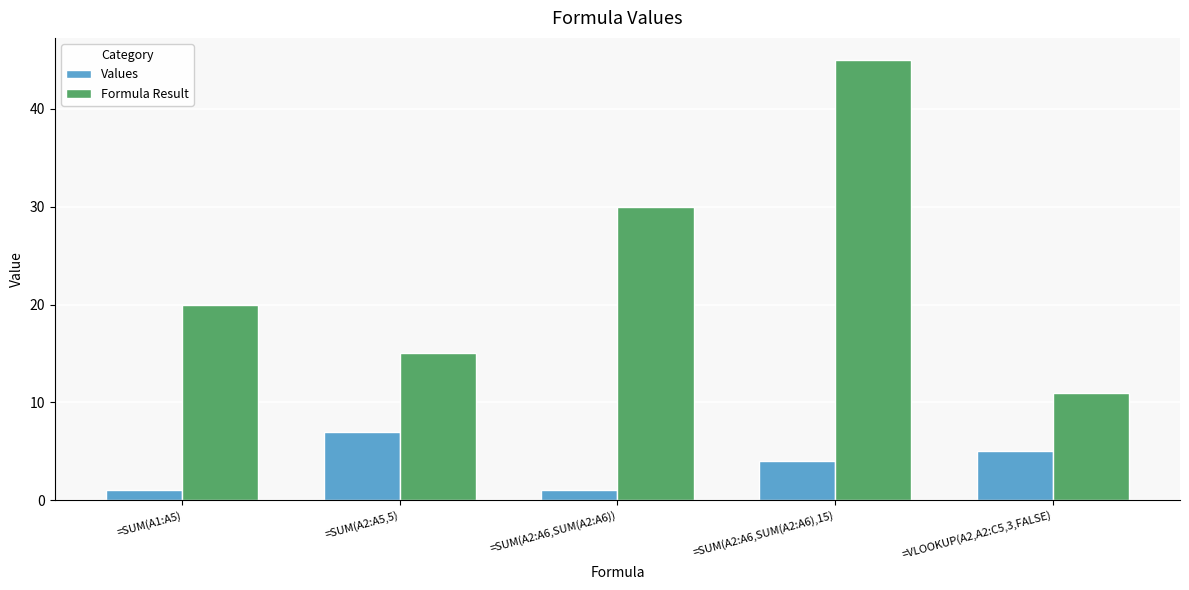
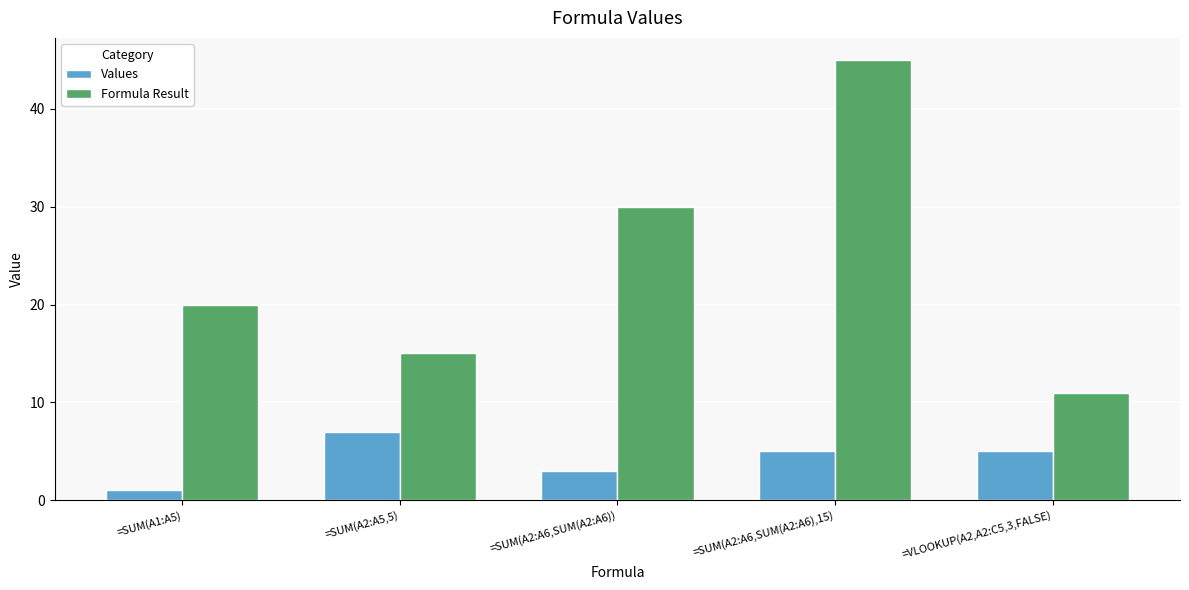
Values, =SUM(A2:A6,SUM(A2:A6)): 1 -> 3
Values, =SUM(A2:A6,SUM(A2:A6),15): 4 -> 5
